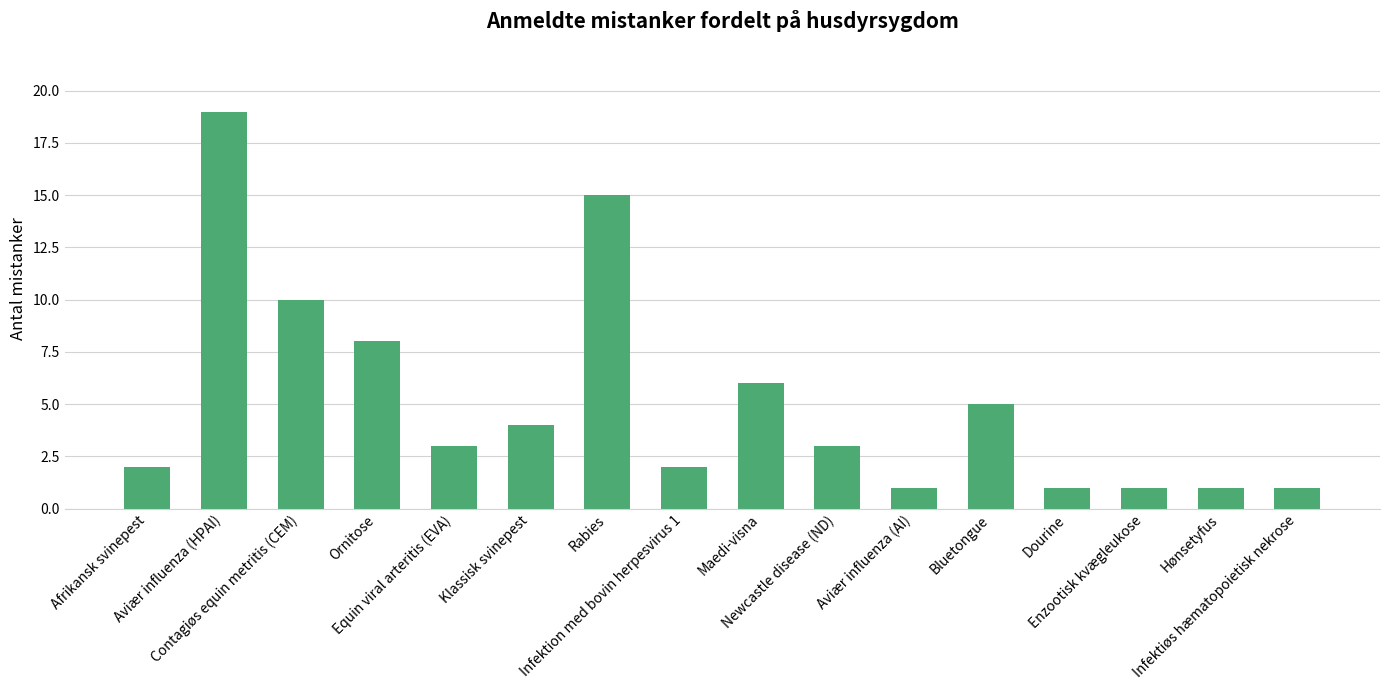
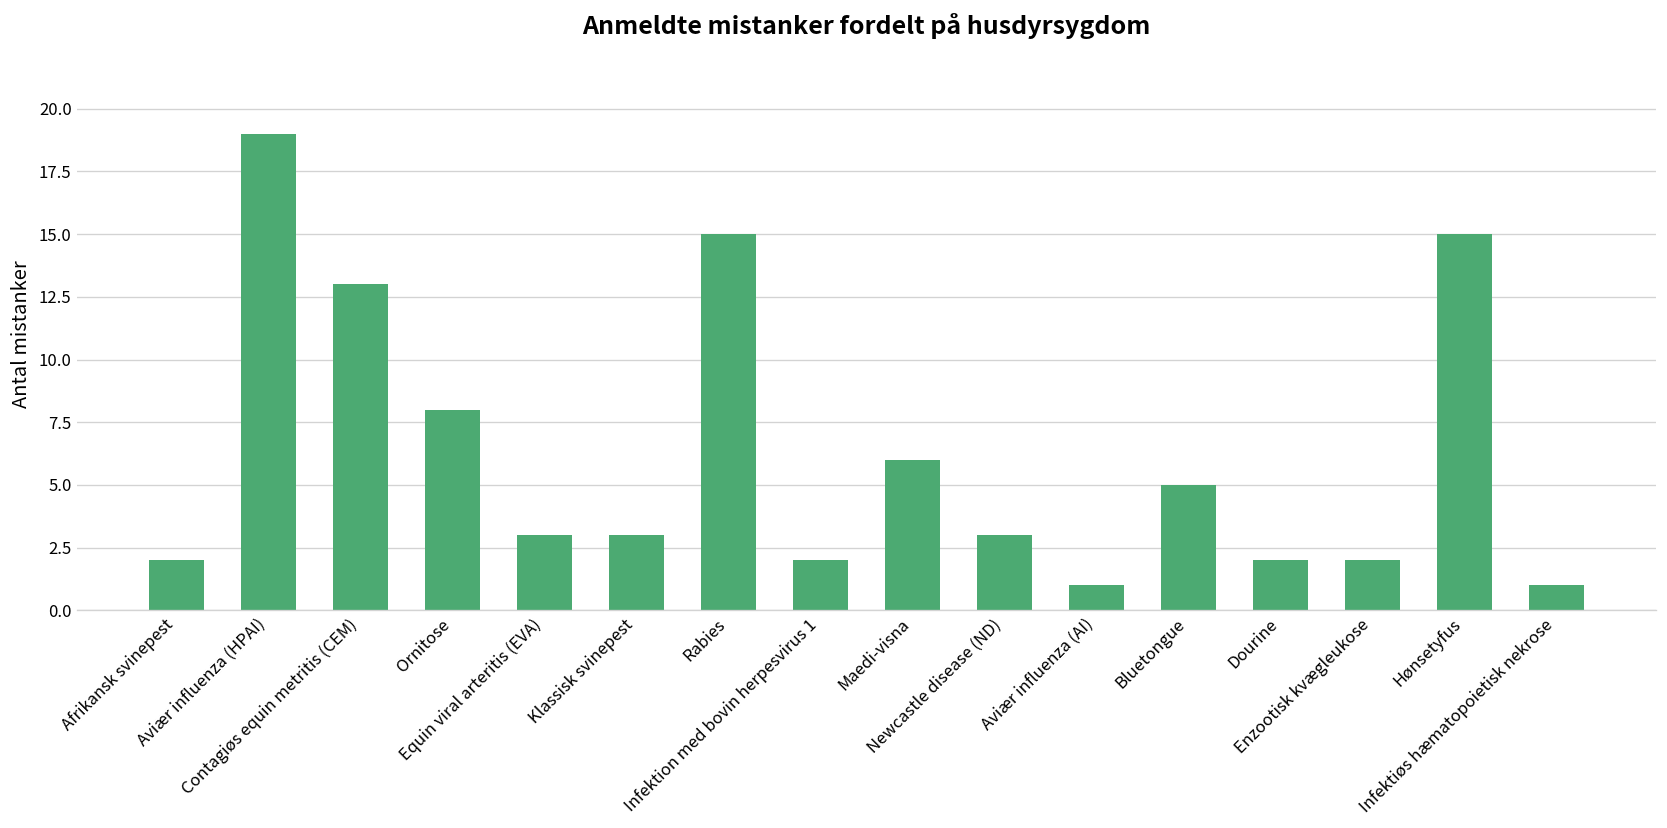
Contagiøs equin metritis (CEM): 10 -> 13
Klassisk svinepest: 4 -> 3
Dourine: 1 -> 2
Enzootisk kvægleukose: 1 -> 2
Hønsetyfus: 1 -> 15
